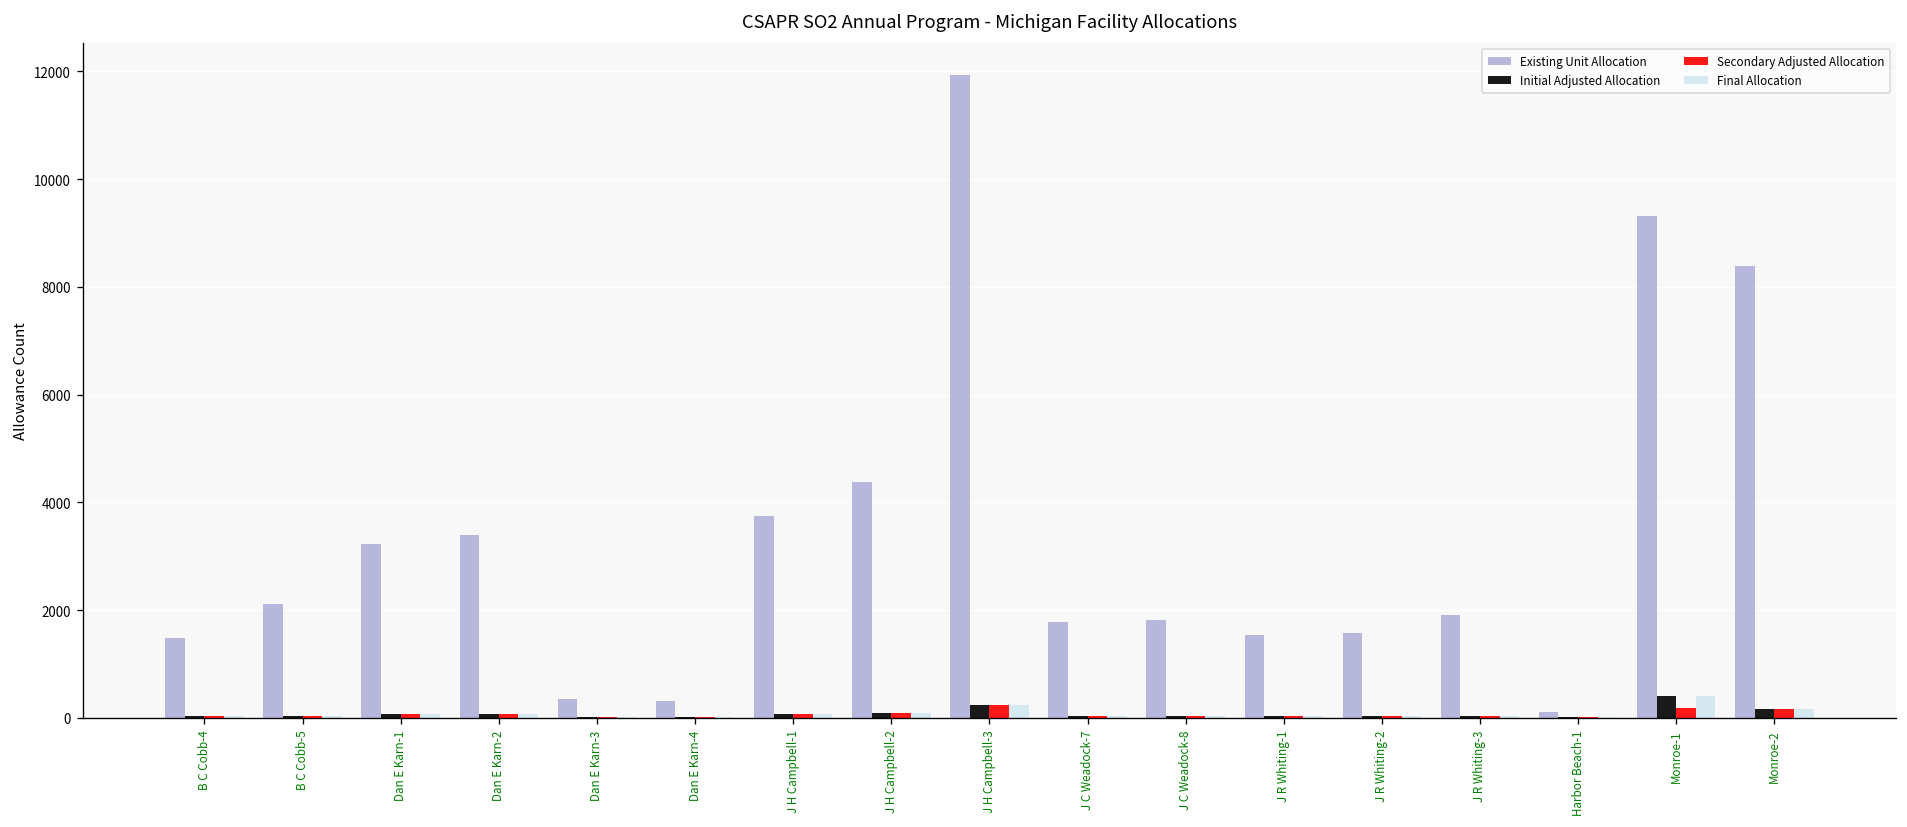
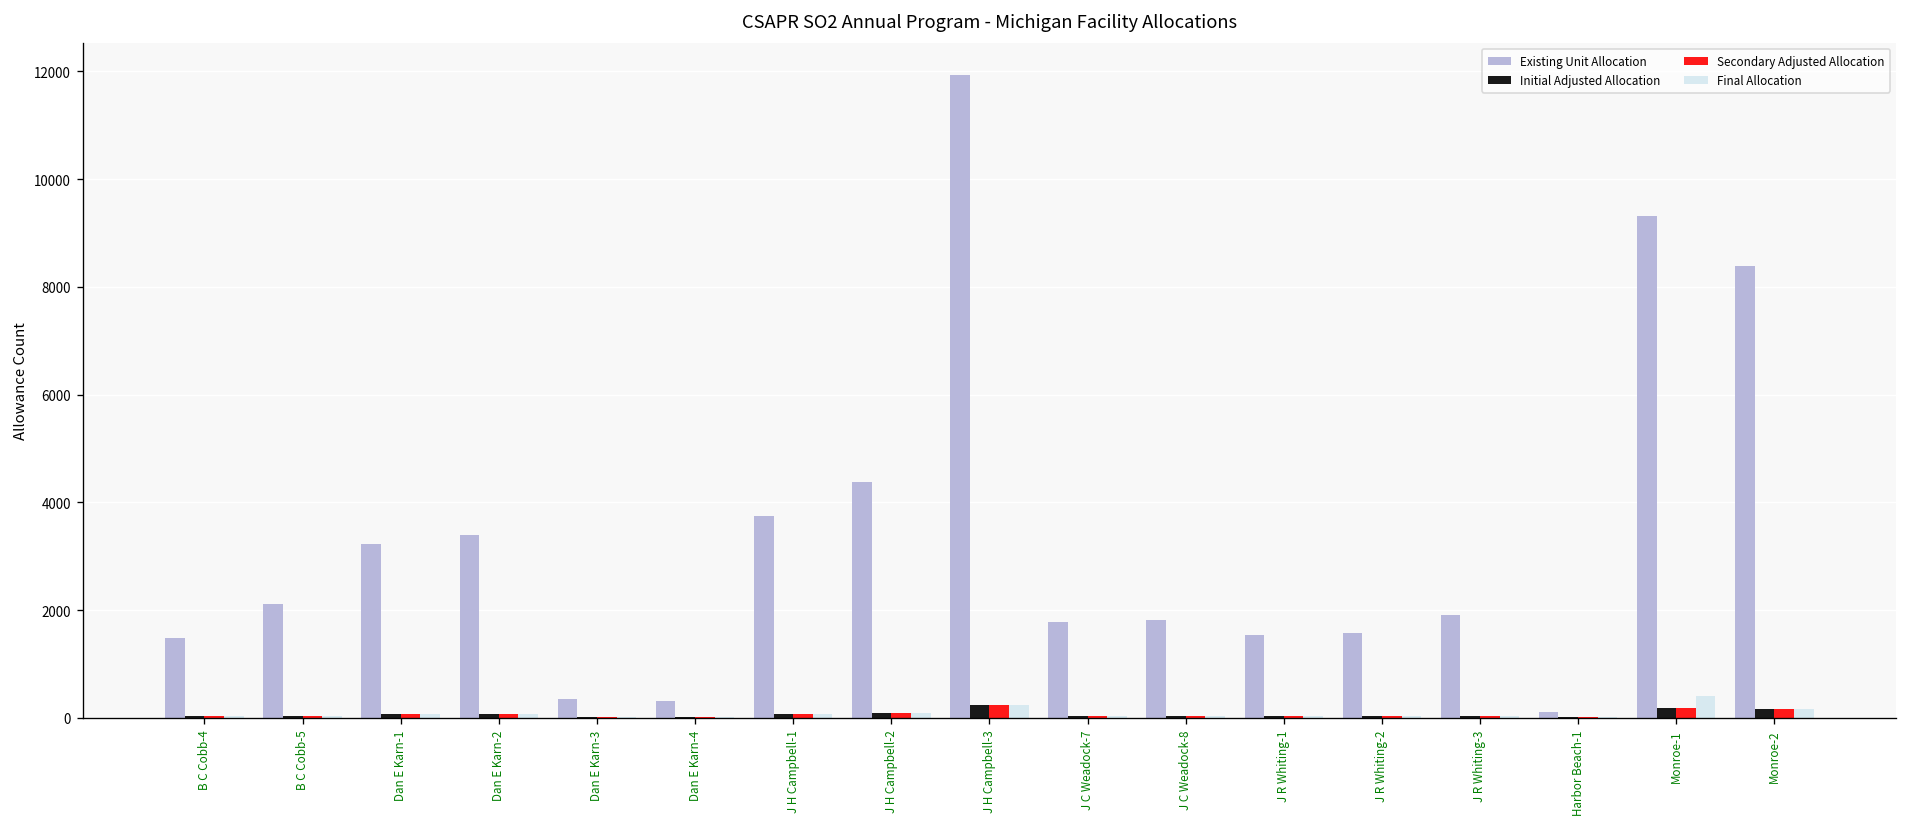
Initial Adjusted Allocation, Monroe-1: 400 -> 200
